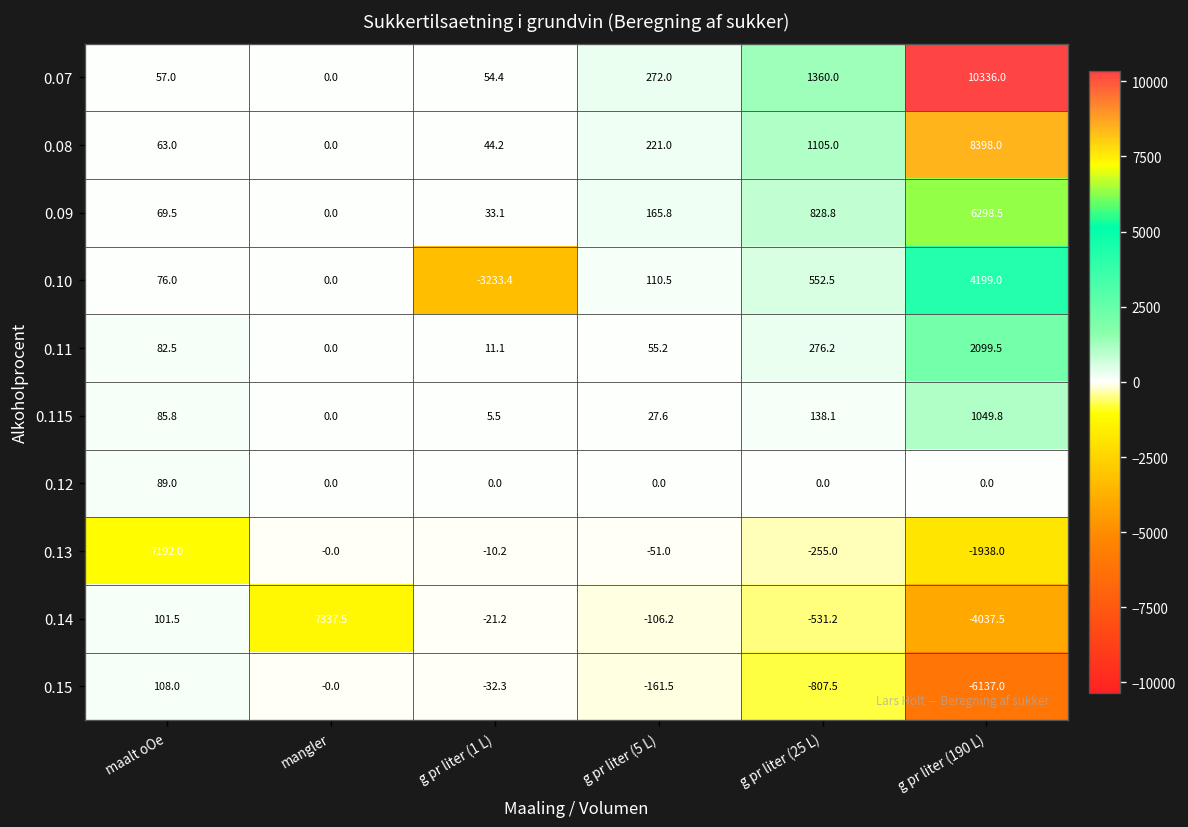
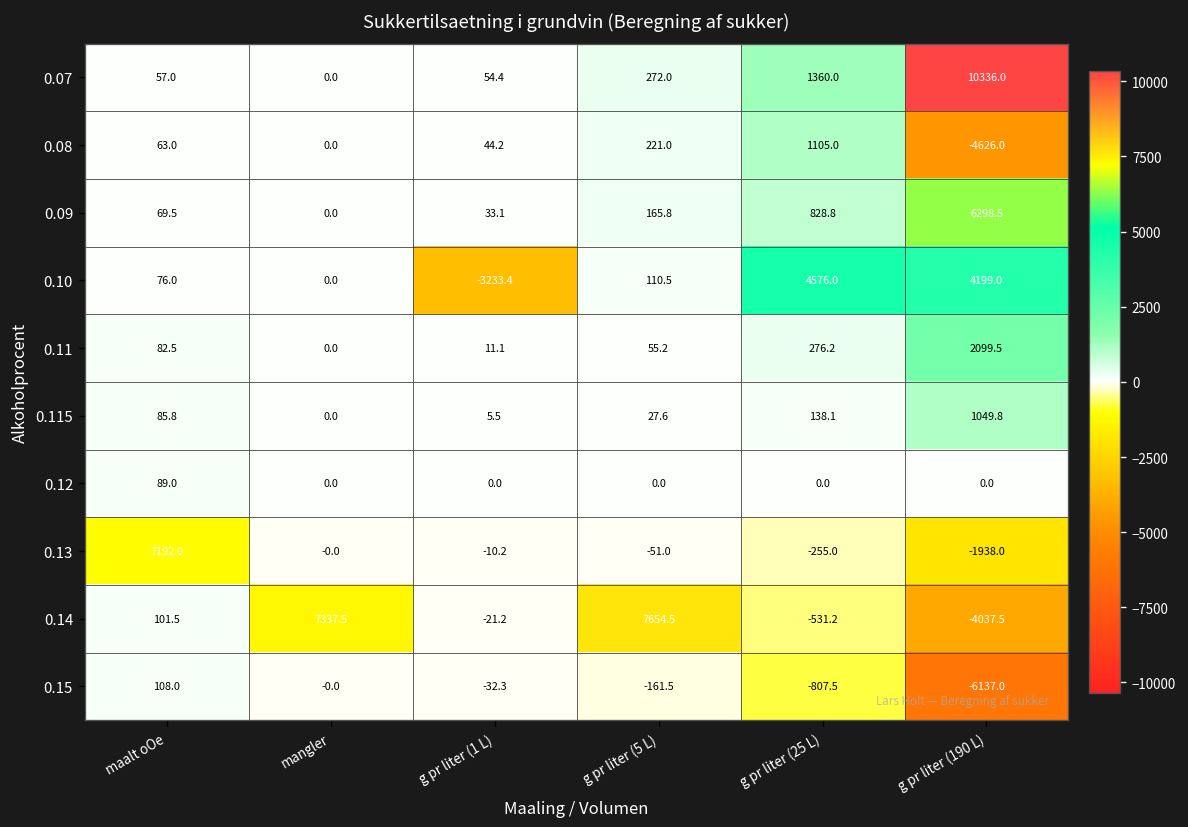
0.08, g pr liter (190 L): 8398.0 -> -4626.0
0.10, g pr liter (25 L): 552.5 -> 4576.0
0.14, g pr liter (5 L): -106.2 -> 7654.5
